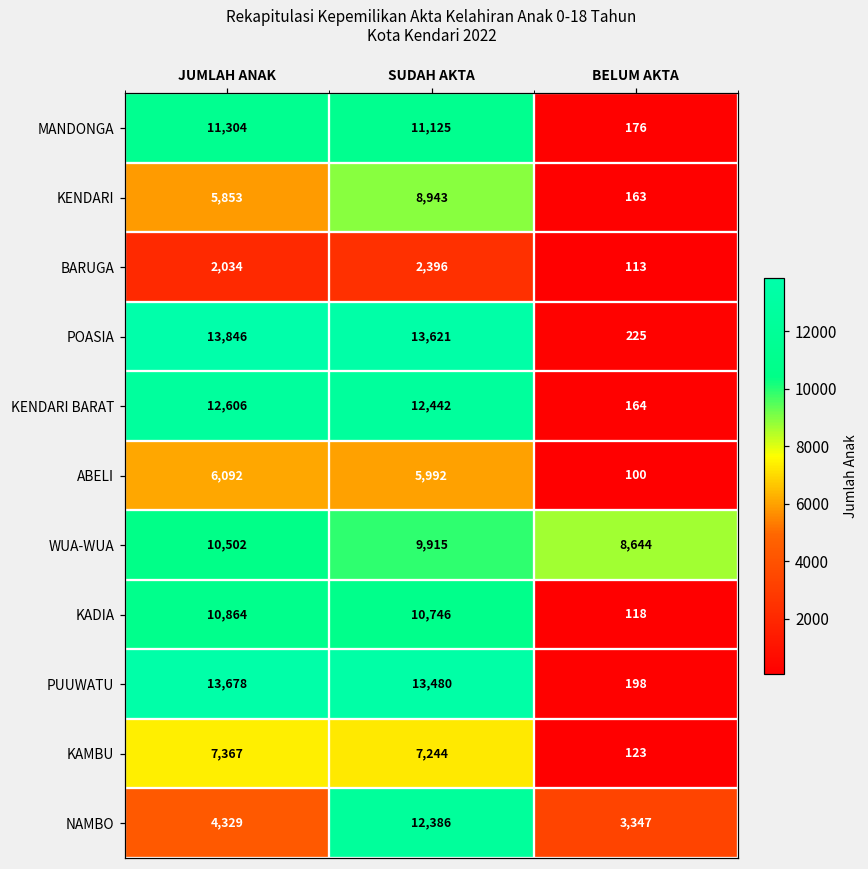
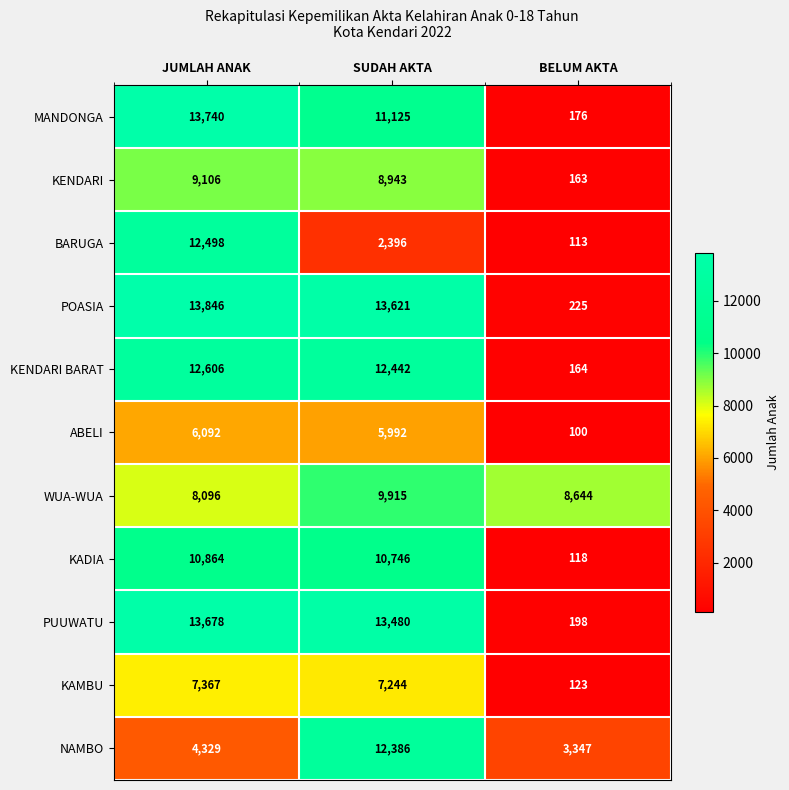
MANDONGA, JUMLAH ANAK: 11,304 -> 13,740
KENDARI, JUMLAH ANAK: 5,853 -> 9,106
BARUGA, JUMLAH ANAK: 2,034 -> 12,498
WUA-WUA, JUMLAH ANAK: 10,502 -> 8,096
